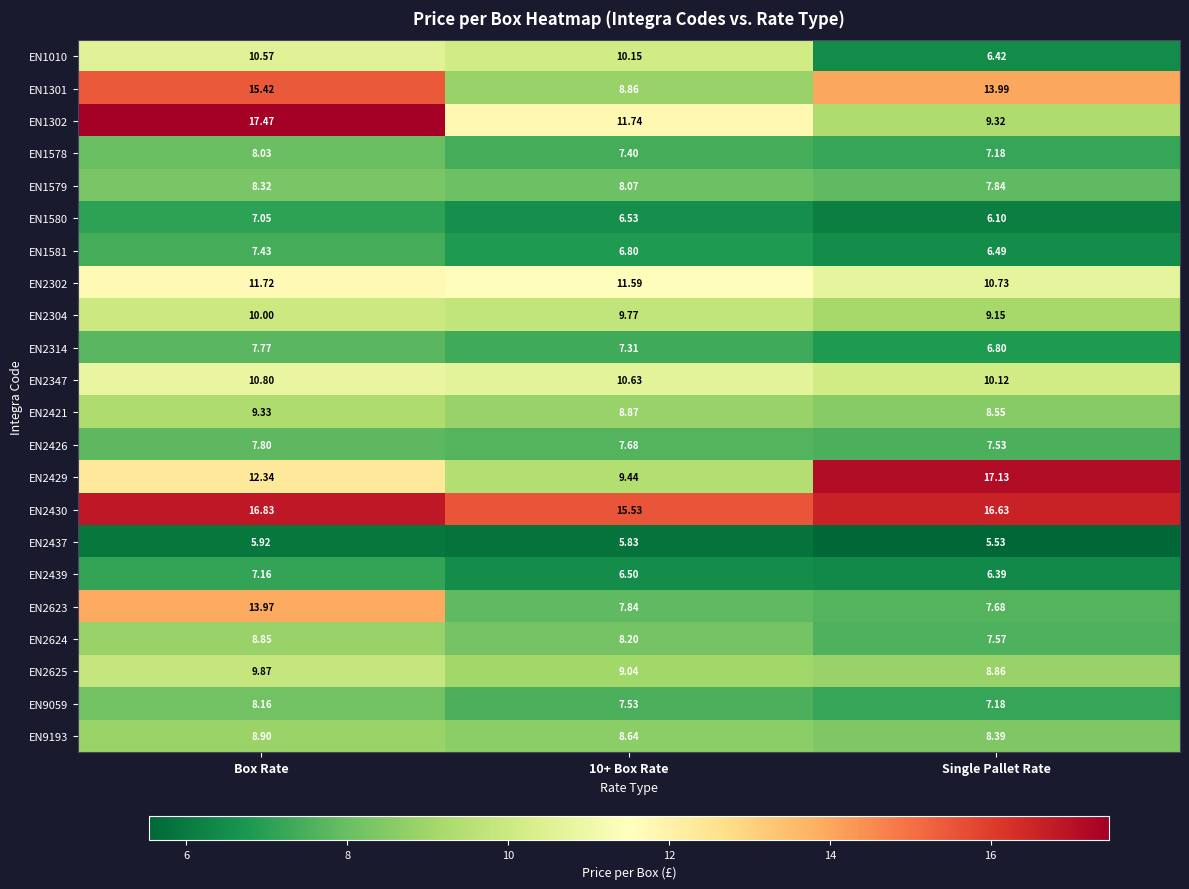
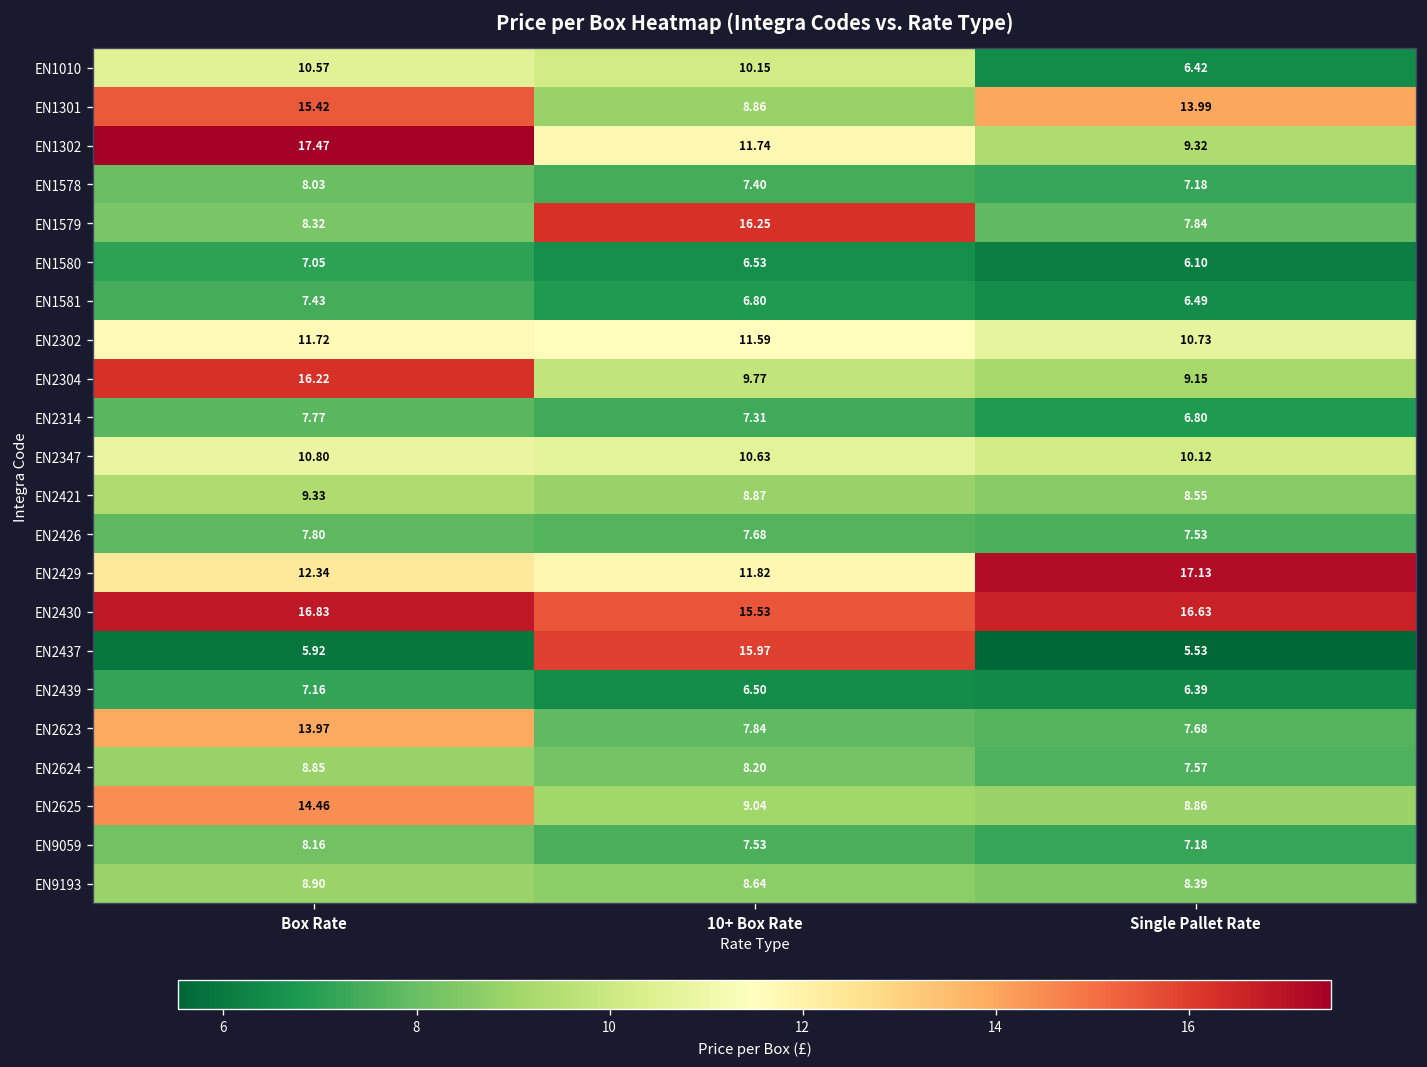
EN1579, 10+ Box Rate: 8.07 -> 16.25
EN2304, Box Rate: 10.00 -> 16.22
EN2429, 10+ Box Rate: 9.44 -> 11.82
EN2437, 10+ Box Rate: 5.83 -> 15.97
EN2625, Box Rate: 9.87 -> 14.46
